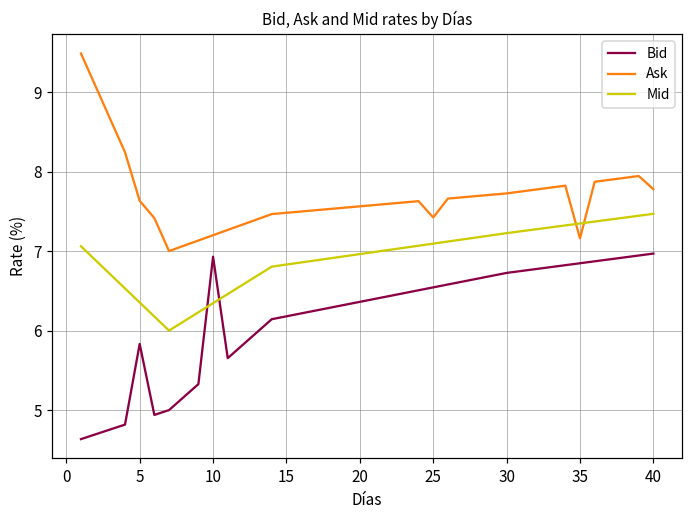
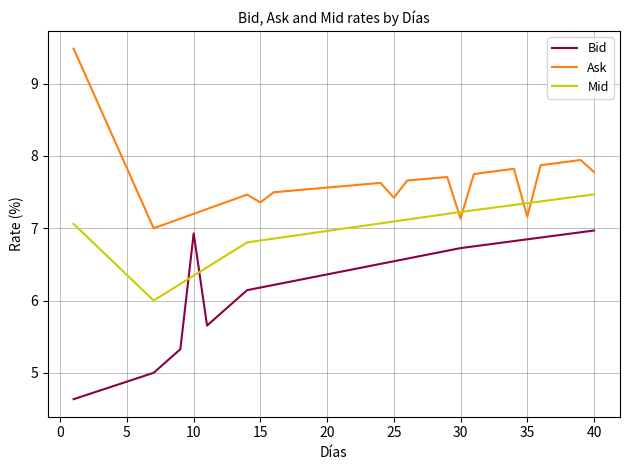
Bid, 5: 5.8 -> 4.9
Ask, 5: 7.6 -> 7.8
Ask, 15: 7.5 -> 7.4
Ask, 30: 7.7 -> 7.1
